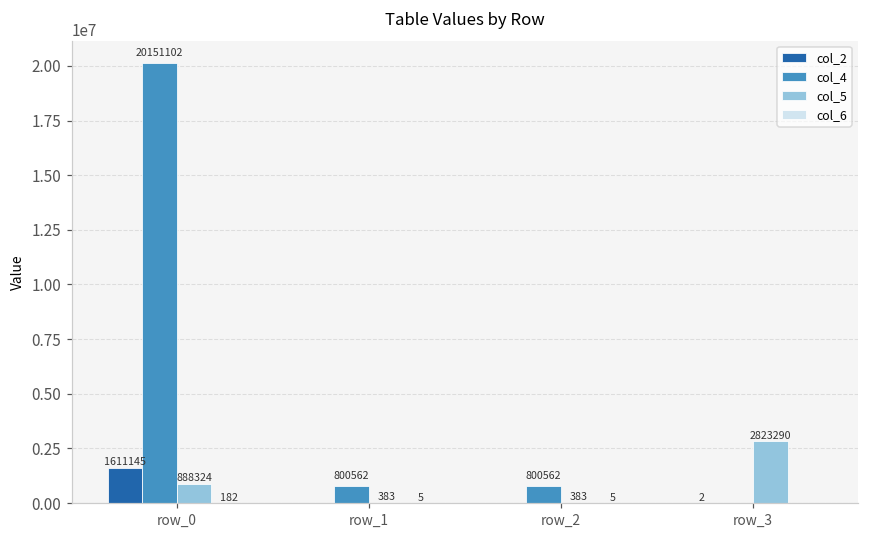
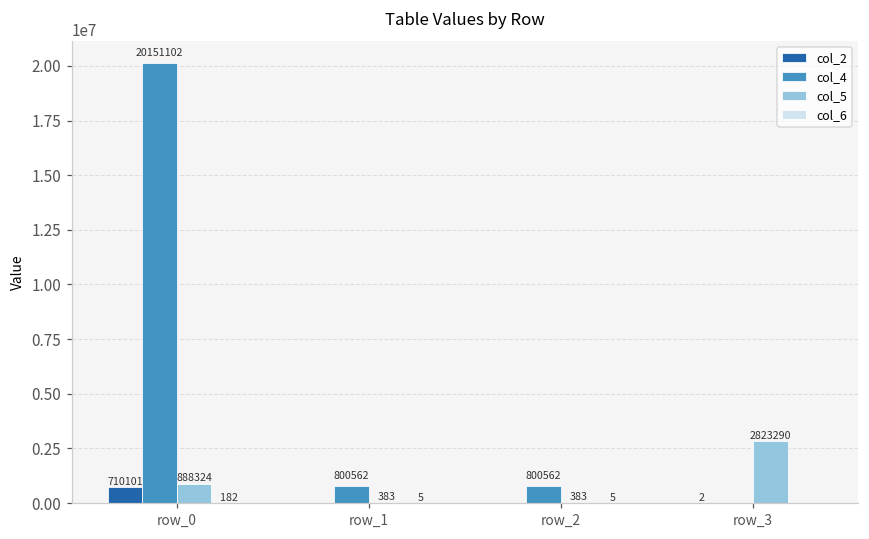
col_2, row_0: 1611145 -> 710101
